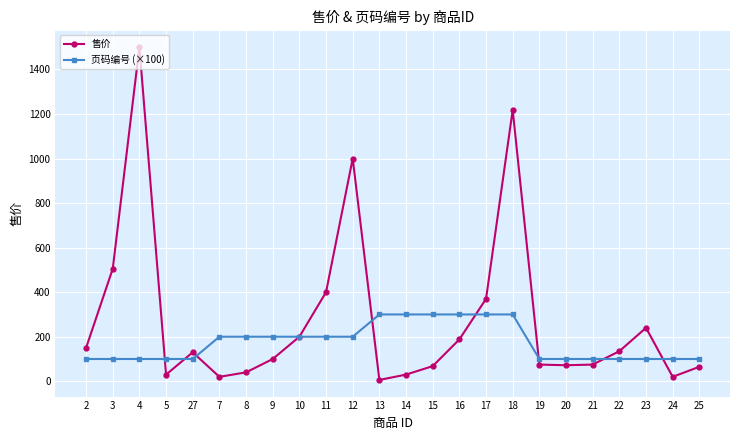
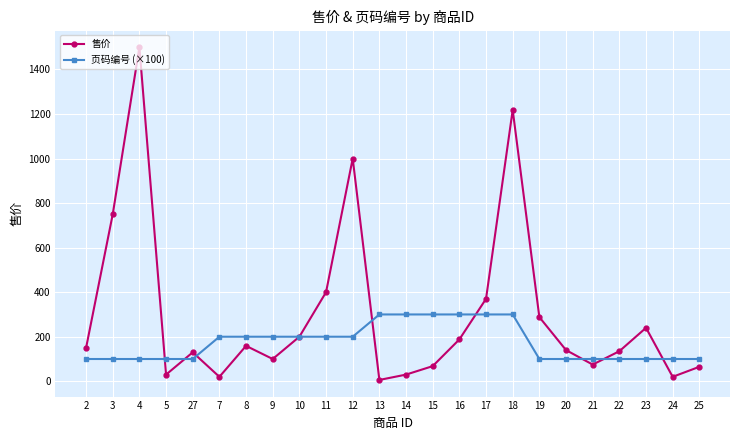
售价, 3: 510 -> 750
售价, 8: 40 -> 160
售价, 19: 80 -> 290
售价, 20: 70 -> 140
